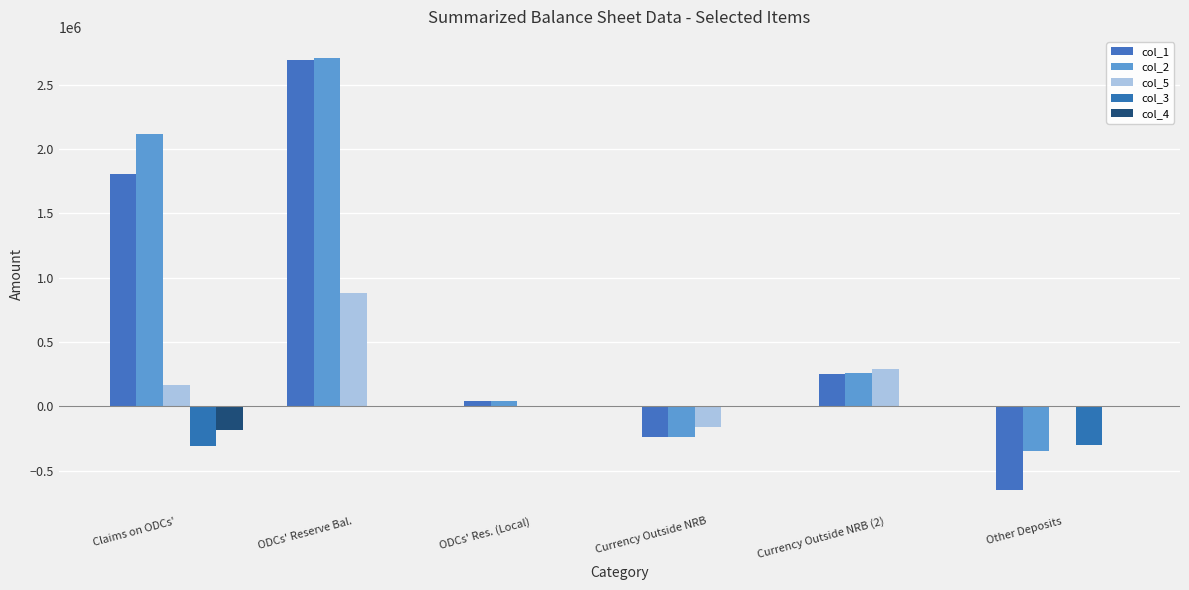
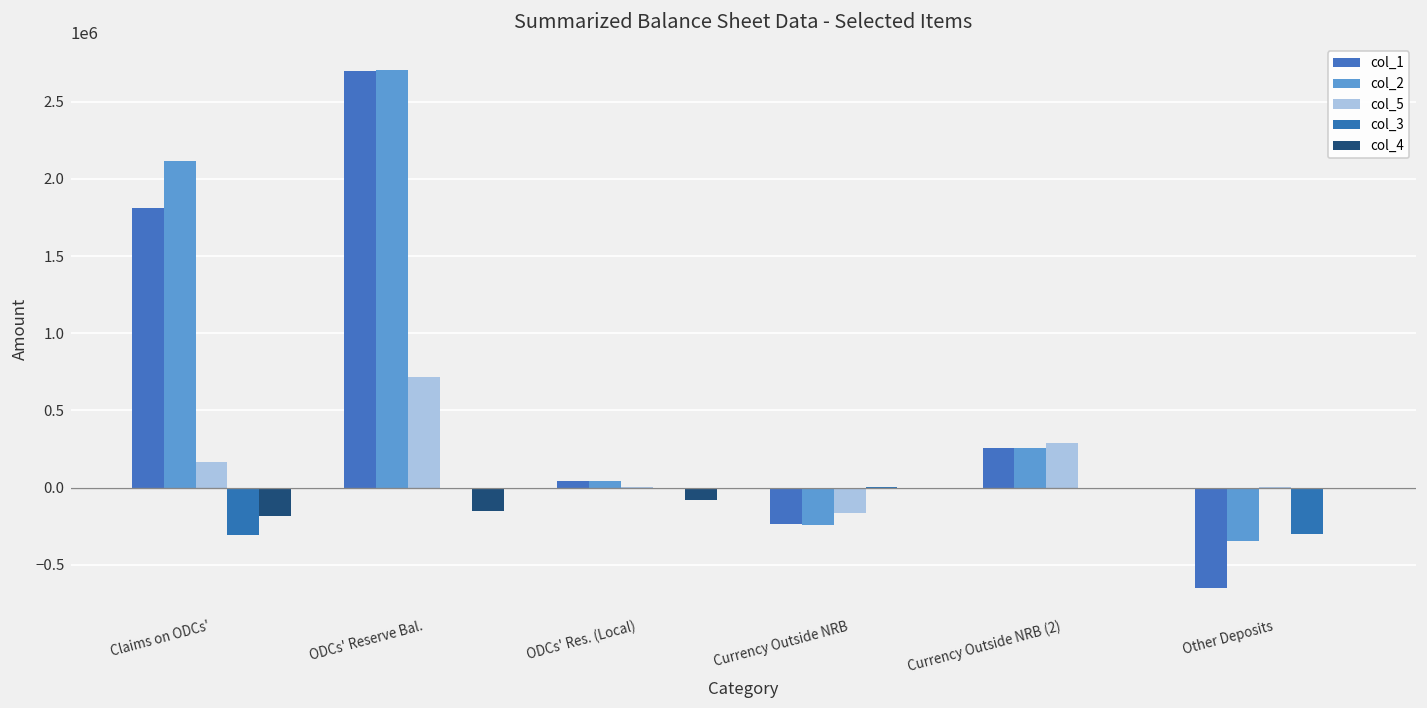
col_5, ODCs' Reserve Bal.: 880000 -> 720000
col_4, ODCs' Reserve Bal.: 0 -> -160000
col_4, ODCs' Res. (Local): 0 -> -80000
